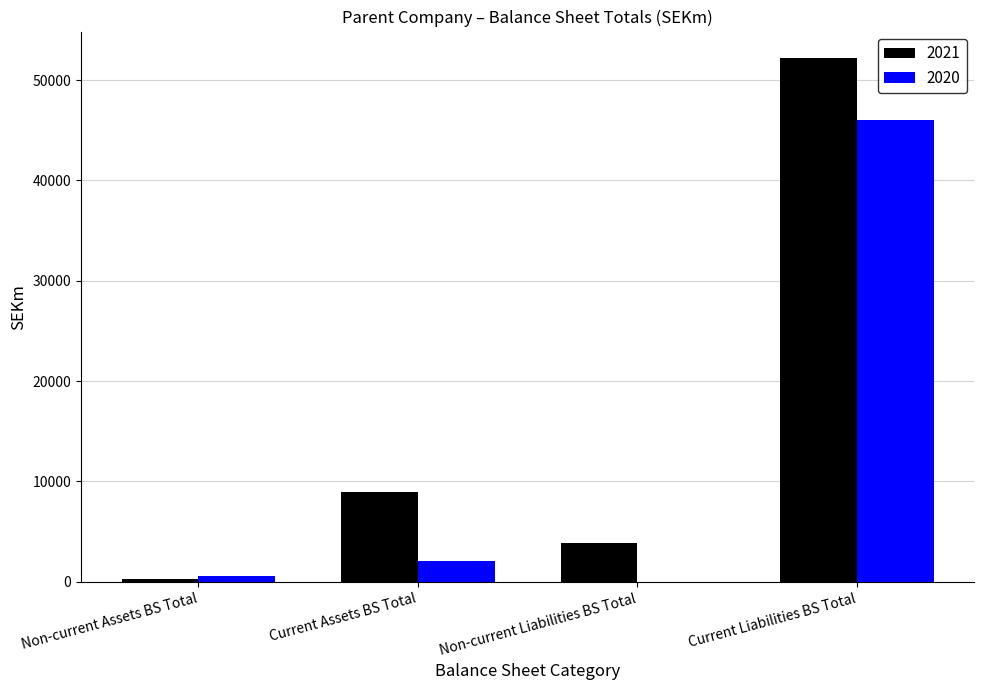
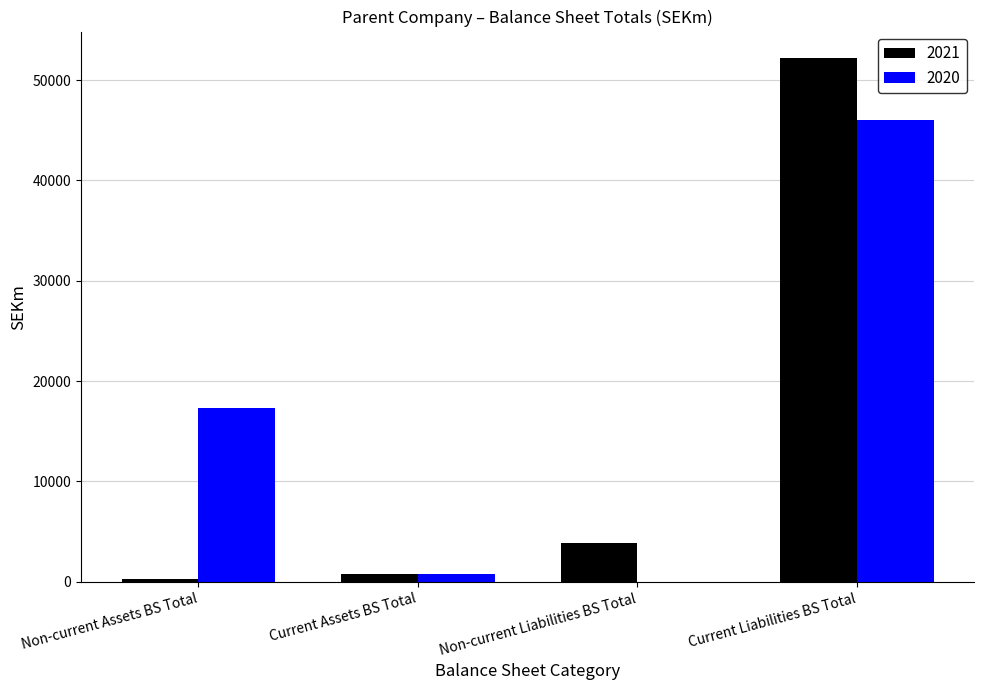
2020, Non-current Assets BS Total: 500 -> 17300
2021, Current Assets BS Total: 9000 -> 800
2020, Current Assets BS Total: 2100 -> 800
